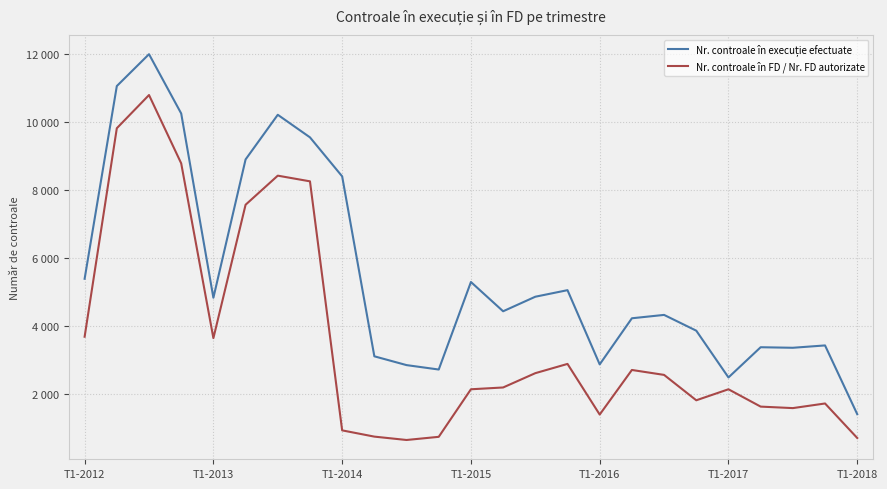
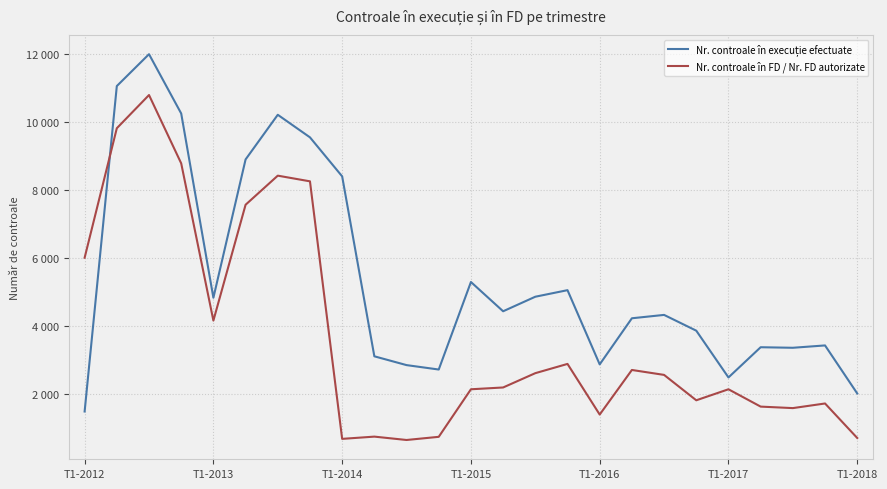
Nr. controale în execuție efectuate, T1-2012: 5400 -> 1500
Nr. controale în FD / Nr. FD autorizate, T1-2012: 3700 -> 6000
Nr. controale în FD / Nr. FD autorizate, T1-2013: 3700 -> 4200
Nr. controale în FD / Nr. FD autorizate, T1-2014: 900 -> 700
Nr. controale în execuție efectuate, T1-2018: 1400 -> 2000
